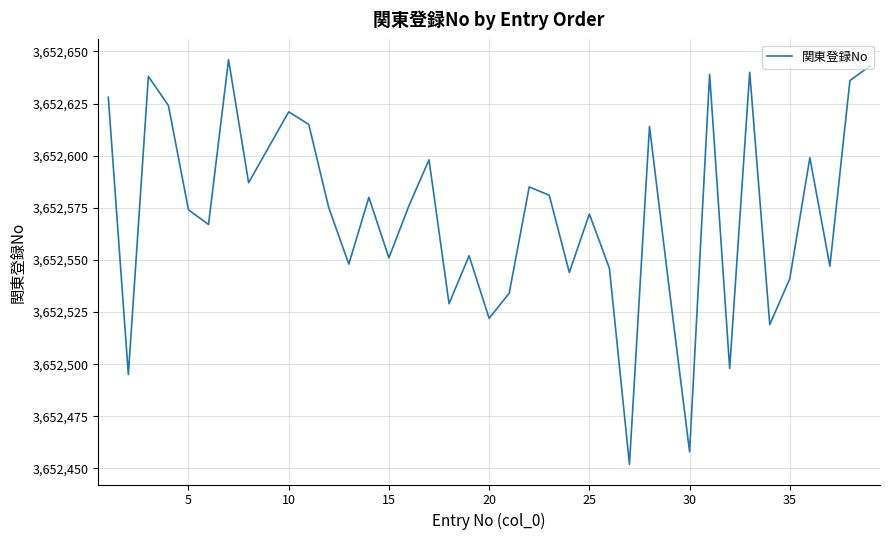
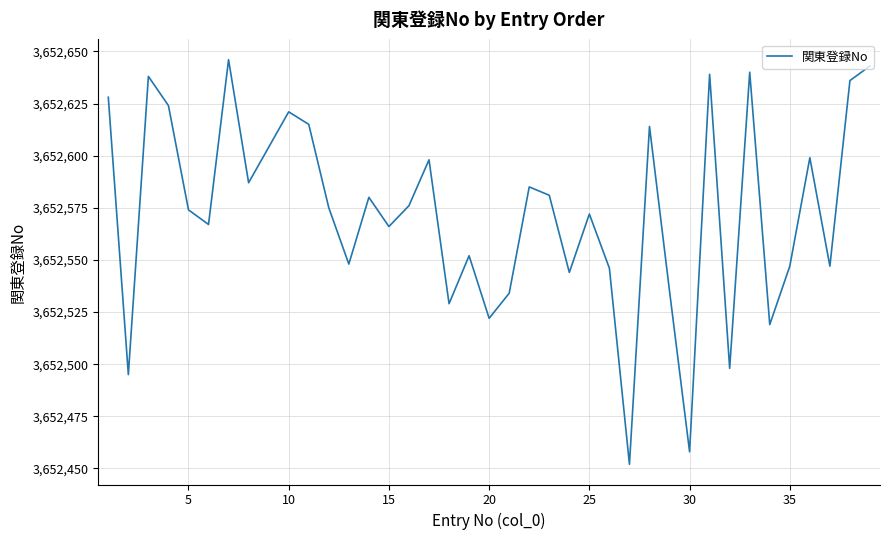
15: 3,652,551 -> 3,652,566
35: 3,652,541 -> 3,652,547
